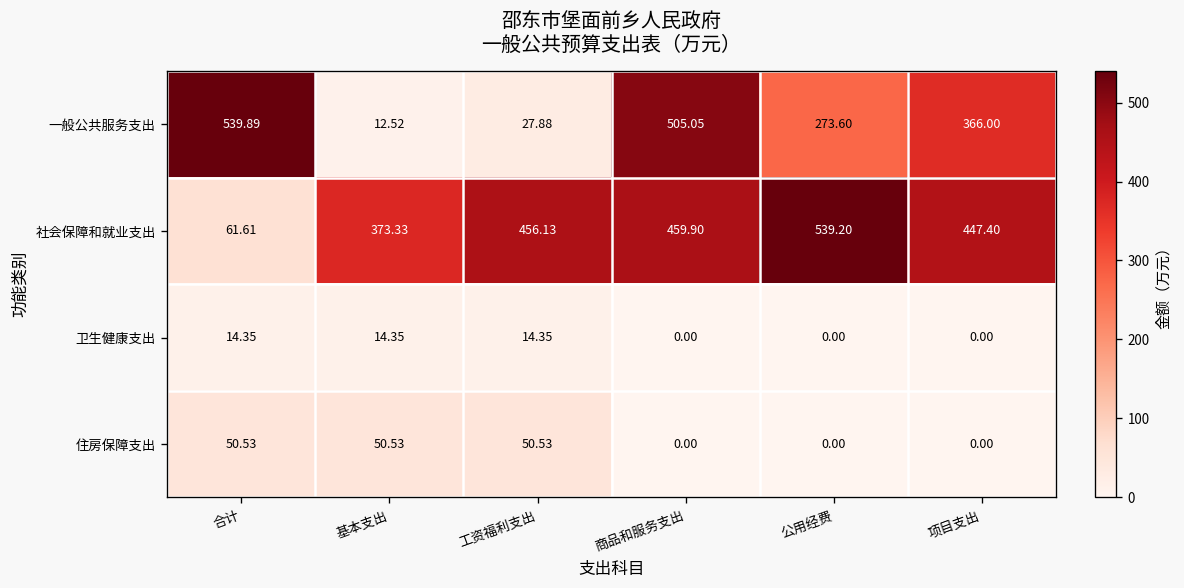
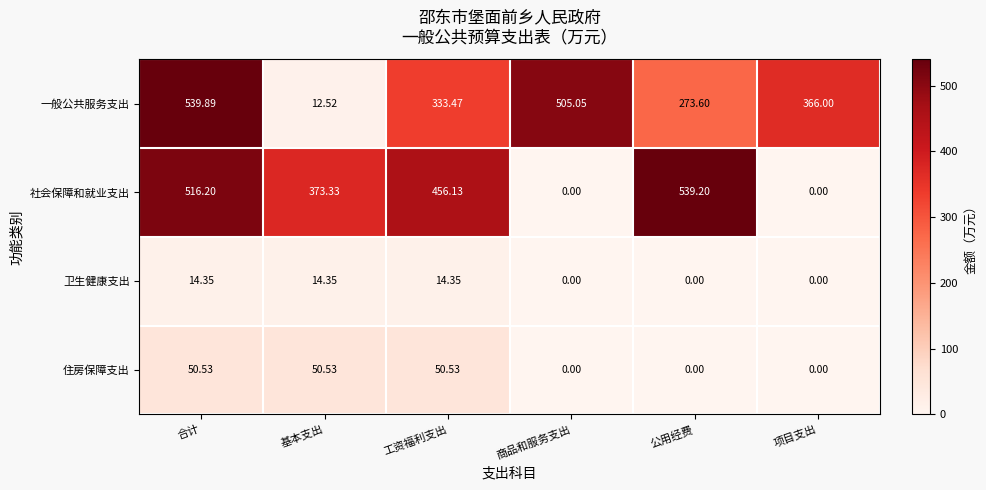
一般公共服务支出, 工资福利支出: 27.88 -> 333.47
社会保障和就业支出, 合计: 61.61 -> 516.20
社会保障和就业支出, 商品和服务支出: 459.90 -> 0.00
社会保障和就业支出, 项目支出: 447.40 -> 0.00
